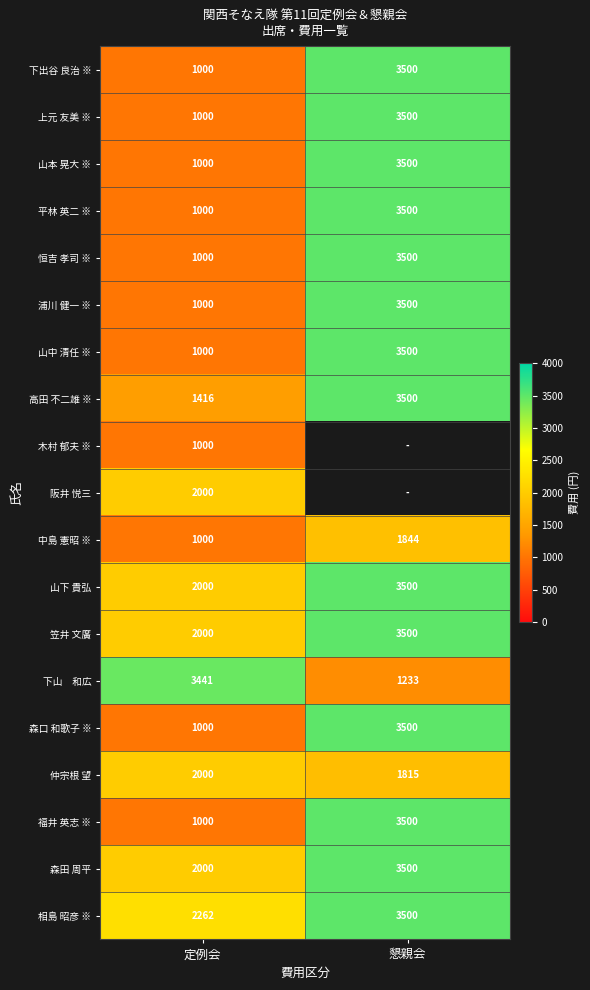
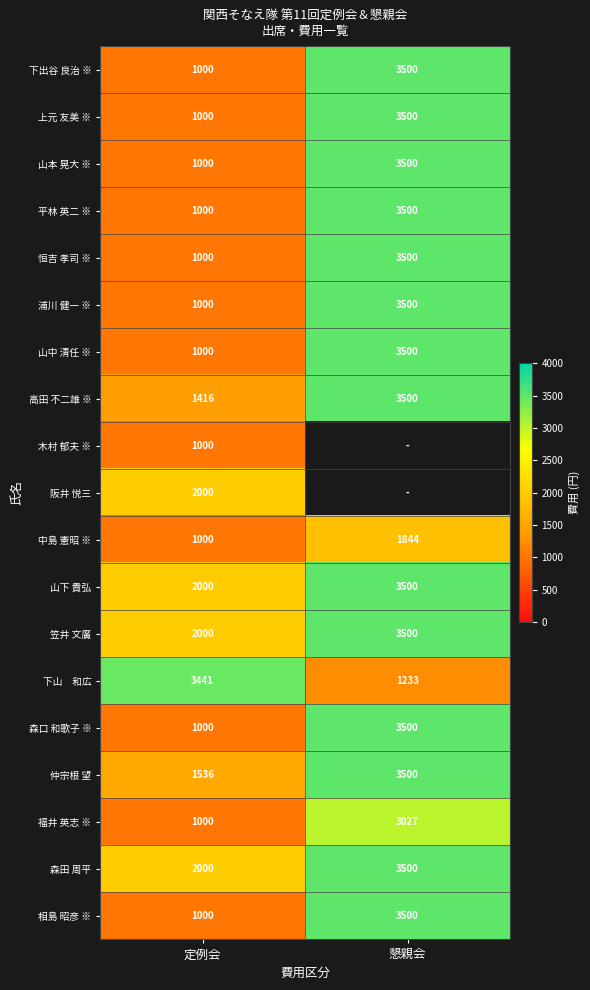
仲宗根 望, 定例会: 2000 -> 1536
仲宗根 望, 懇親会: 1815 -> 3500
福井 英志 ※, 懇親会: 3500 -> 3027
相島 昭彦 ※, 定例会: 2262 -> 1000
